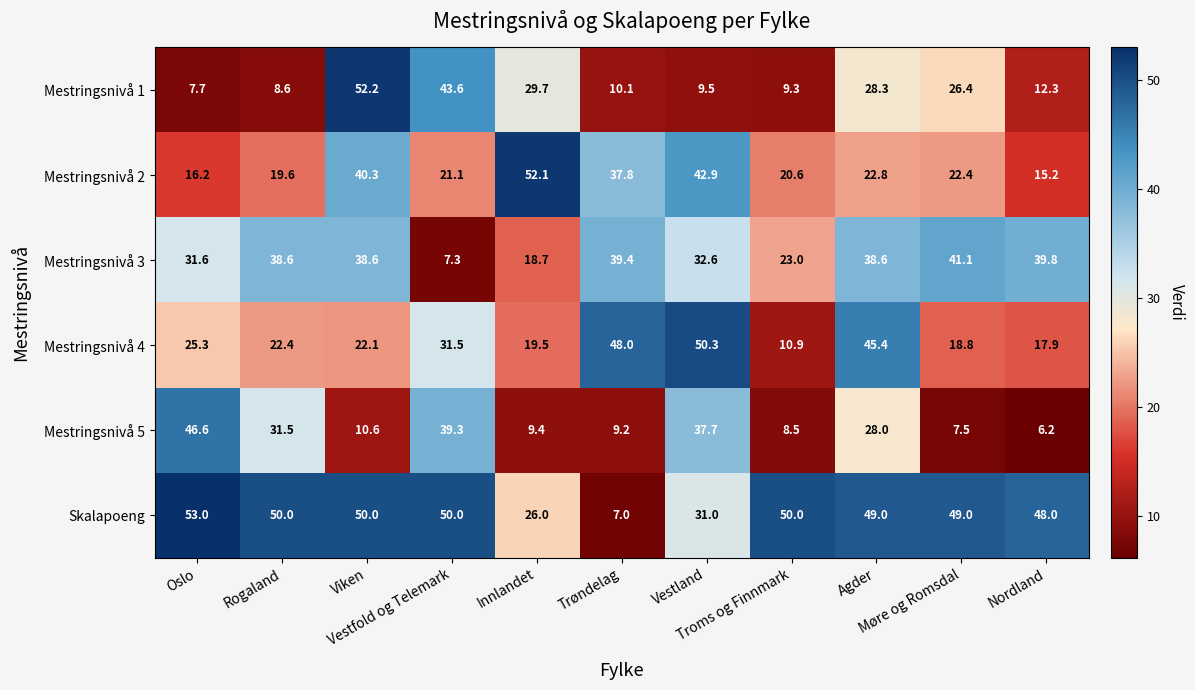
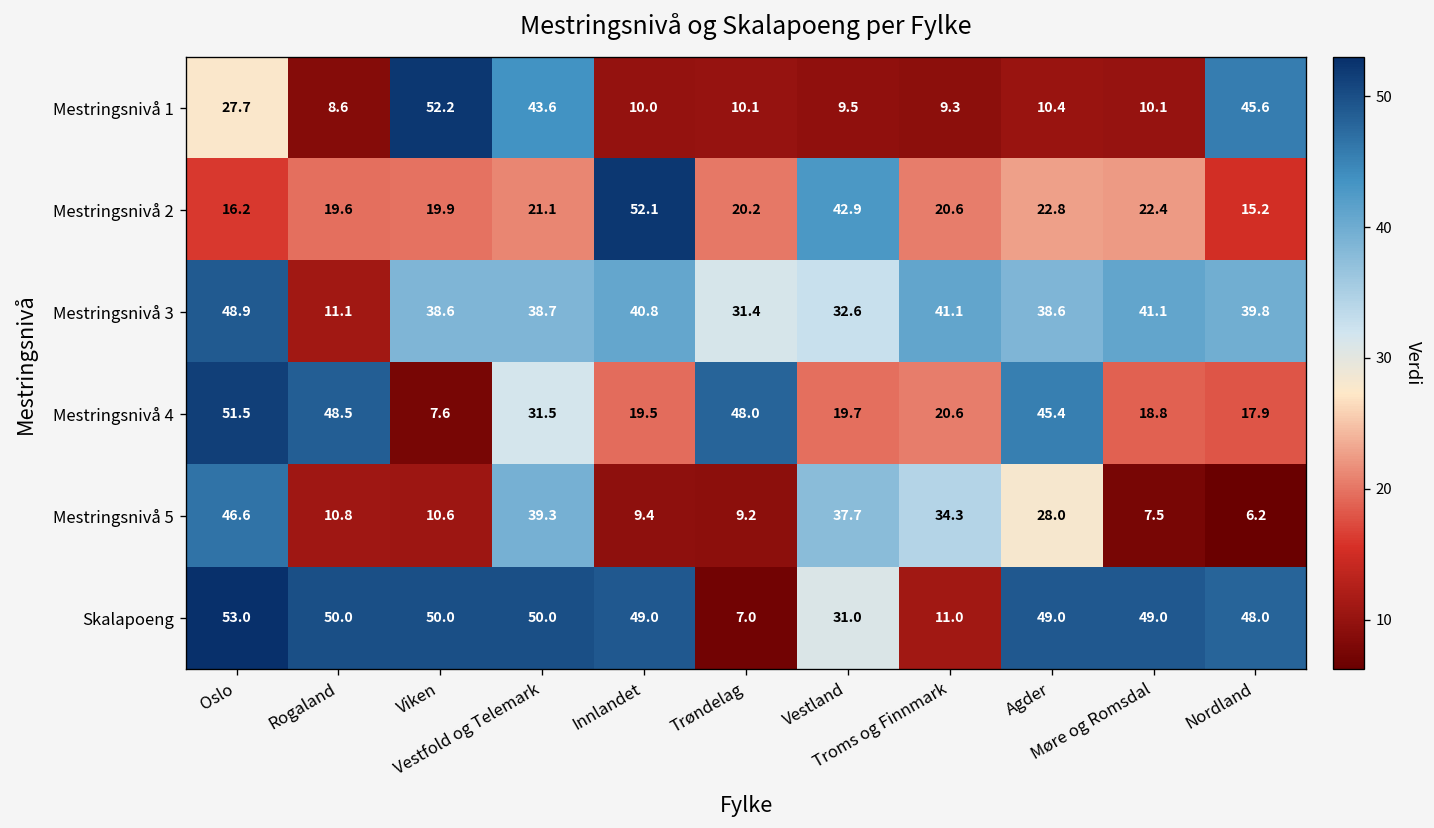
Mestringsnivå 1, Oslo: 7.7 -> 27.7
Mestringsnivå 1, Innlandet: 29.7 -> 10.0
Mestringsnivå 1, Agder: 28.3 -> 10.4
Mestringsnivå 1, Møre og Romsdal: 26.4 -> 10.1
Mestringsnivå 1, Nordland: 12.3 -> 45.6
Mestringsnivå 2, Viken: 40.3 -> 19.9
Mestringsnivå 2, Trøndelag: 37.8 -> 20.2
Mestringsnivå 3, Oslo: 31.6 -> 48.9
Mestringsnivå 3, Rogaland: 38.6 -> 11.1
Mestringsnivå 3, Vestfold og Telemark: 7.3 -> 38.7
Mestringsnivå 3, Innlandet: 18.7 -> 40.8
Mestringsnivå 3, Trøndelag: 39.4 -> 31.4
Mestringsnivå 3, Troms og Finnmark: 23.0 -> 41.1
Mestringsnivå 4, Oslo: 25.3 -> 51.5
Mestringsnivå 4, Rogaland: 22.4 -> 48.5
Mestringsnivå 4, Viken: 22.1 -> 7.6
Mestringsnivå 4, Vestland: 50.3 -> 19.7
Mestringsnivå 4, Troms og Finnmark: 10.9 -> 20.6
Mestringsnivå 5, Rogaland: 31.5 -> 10.8
Mestringsnivå 5, Troms og Finnmark: 8.5 -> 34.3
Skalapoeng, Innlandet: 26.0 -> 49.0
Skalapoeng, Troms og Finnmark: 50.0 -> 11.0
